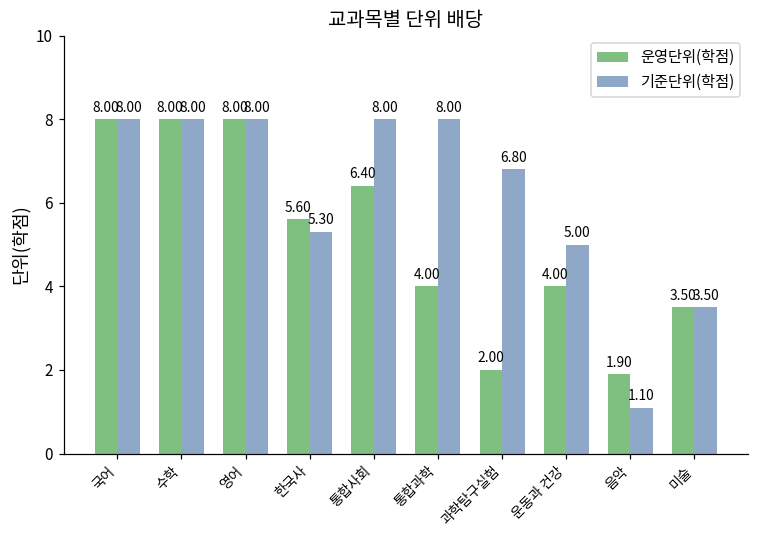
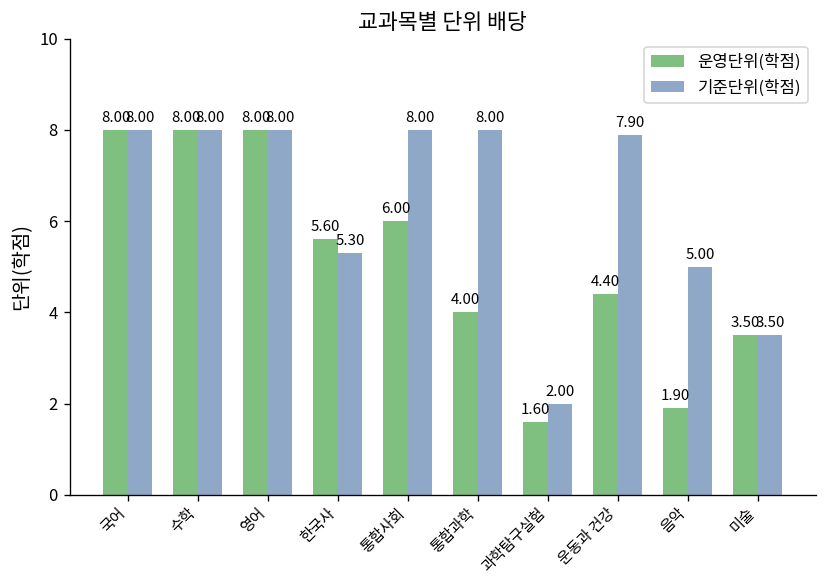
운영단위(학점), 통합사회: 6.40 -> 6.00
운영단위(학점), 과학탐구실험: 2.00 -> 1.60
기준단위(학점), 과학탐구실험: 6.80 -> 2.00
운영단위(학점), 운동과 건강: 4.00 -> 4.40
기준단위(학점), 운동과 건강: 5.00 -> 7.90
기준단위(학점), 음악: 1.10 -> 5.00
